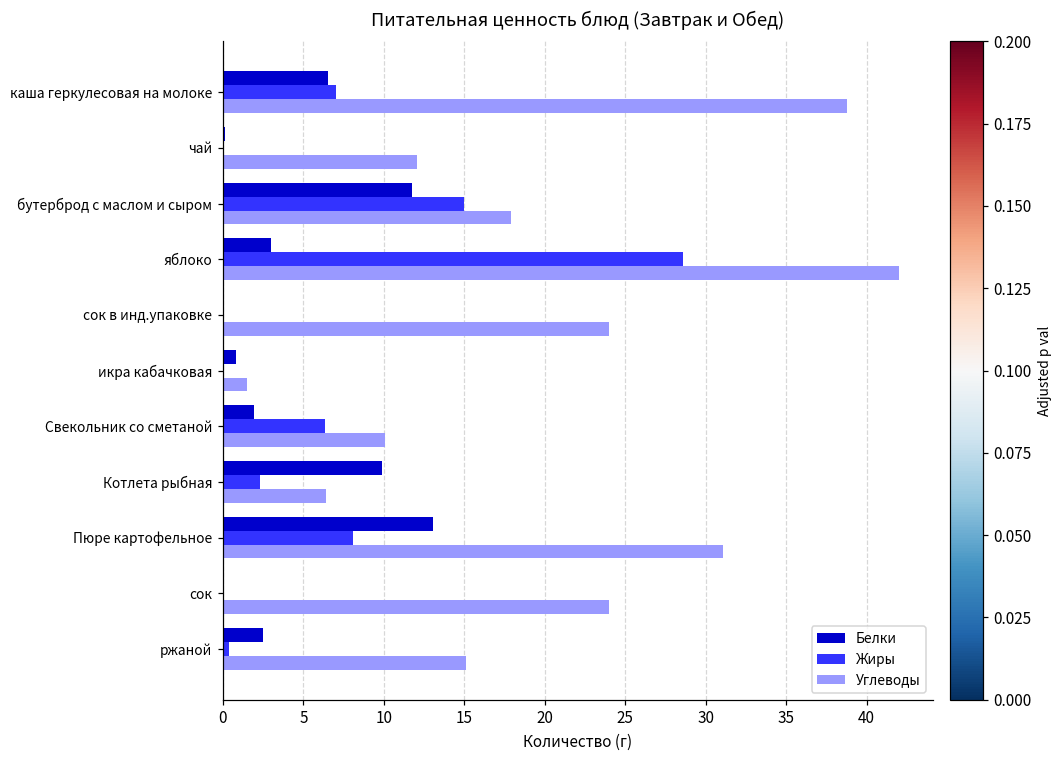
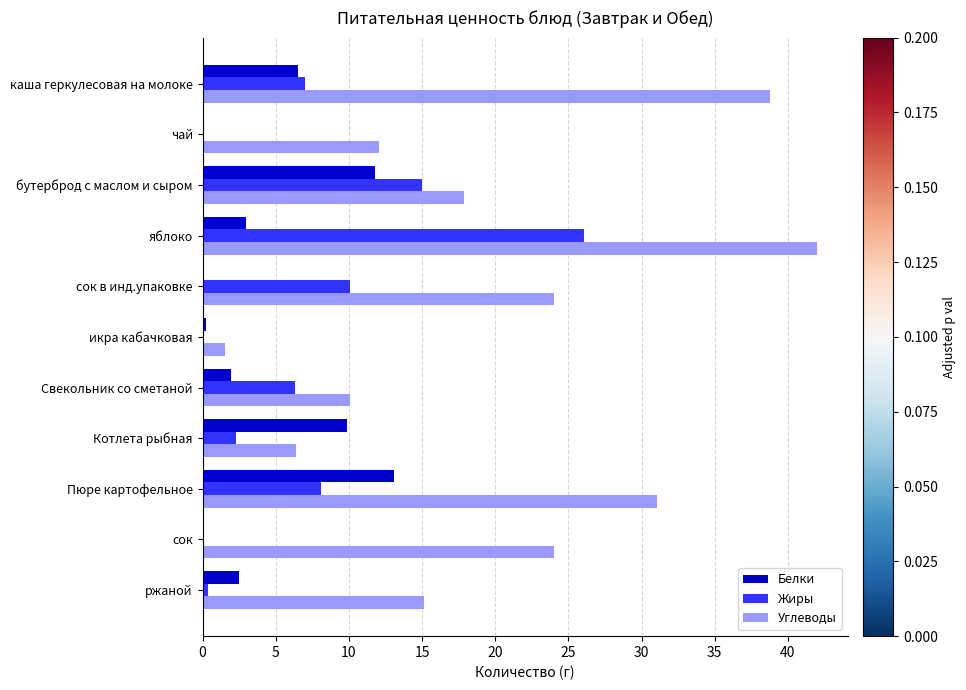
Жиры, яблоко: 28.6 -> 26.1
Жиры, сок в инд.упаковке: 0.0 -> 10.1
Белки, икра кабачковая: 0.8 -> 0.2
